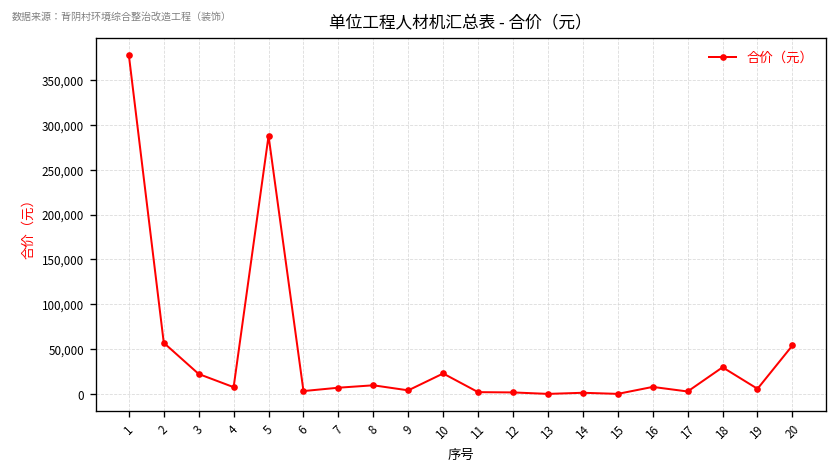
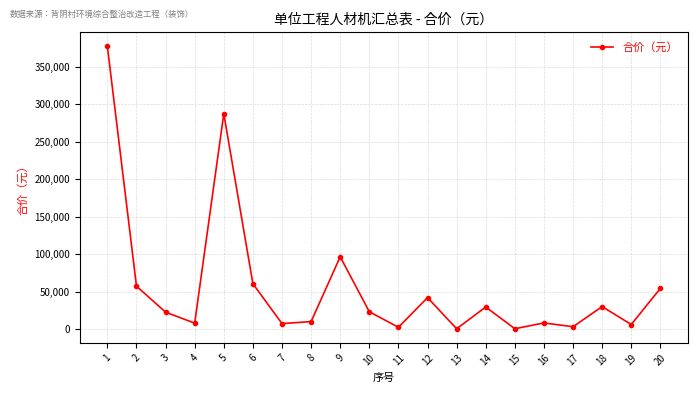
6: 0 -> 60,000
9: 0 -> 100,000
12: 0 -> 40,000
14: 0 -> 30,000
